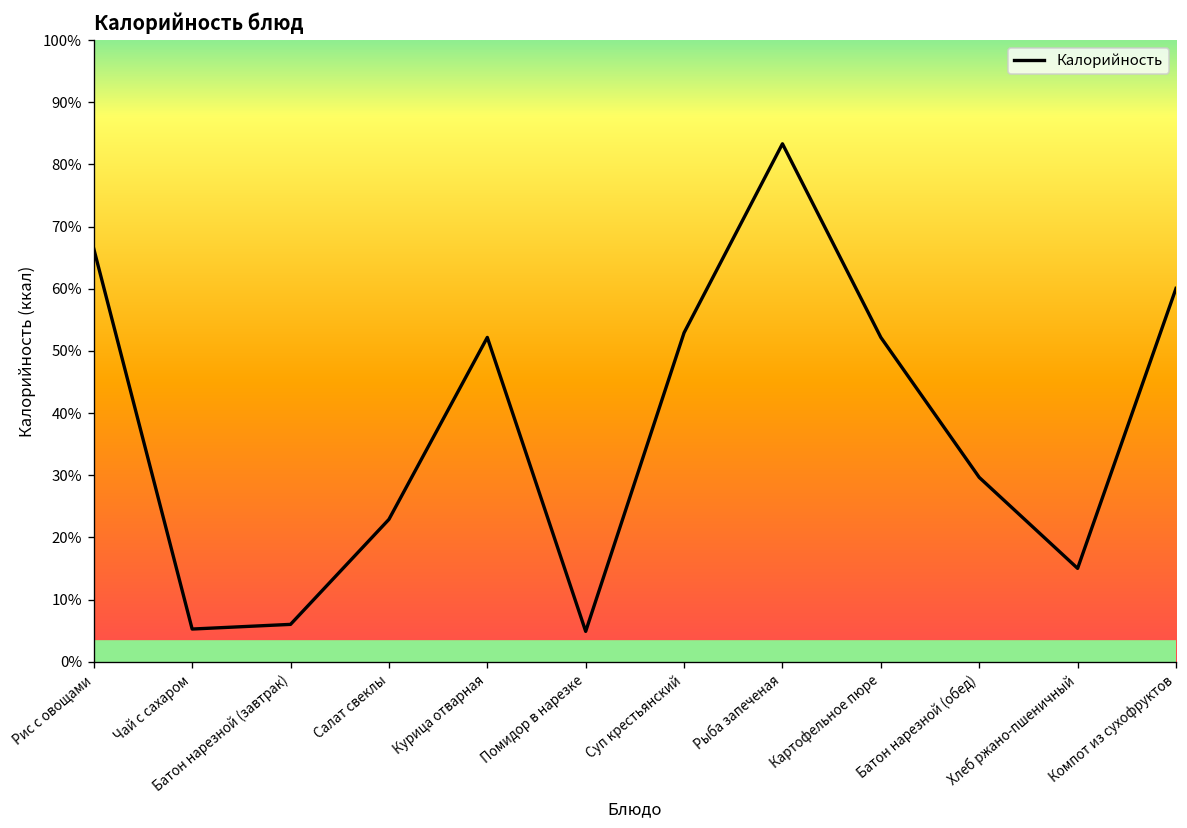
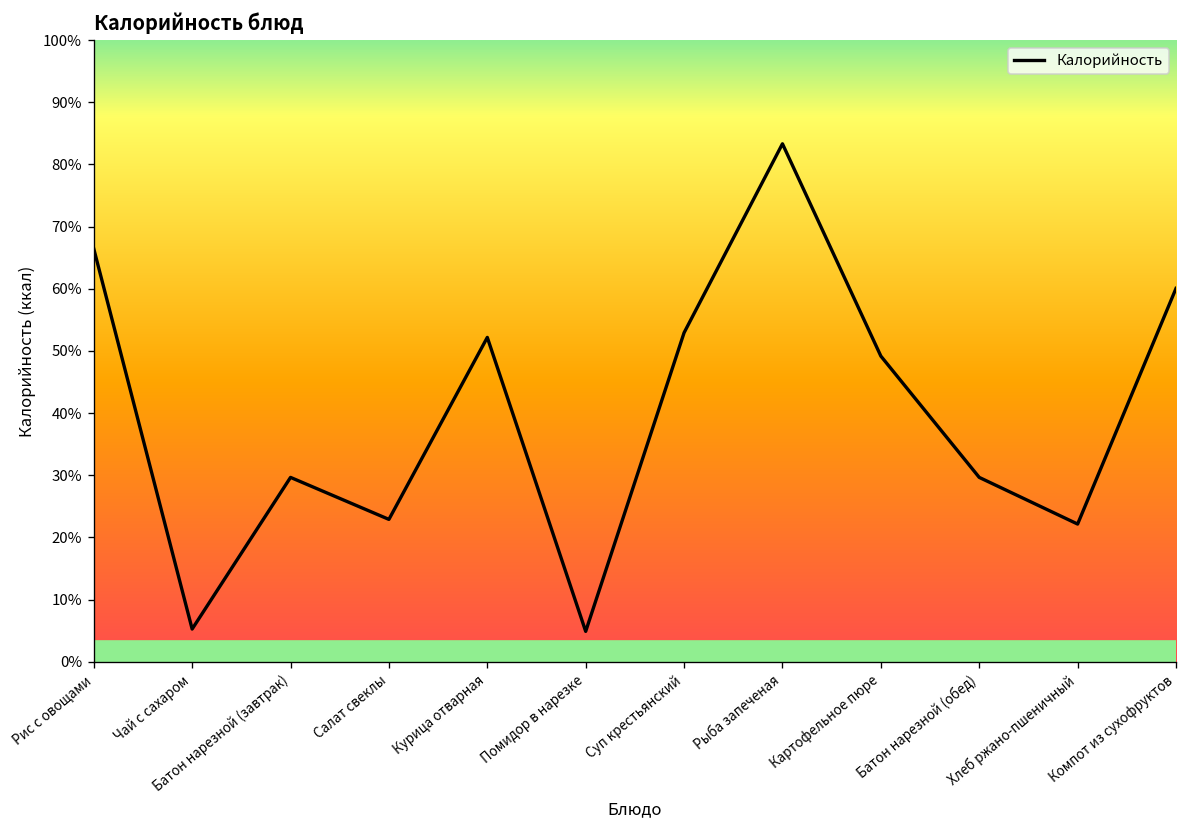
Батон нарезной (завтрак): 6% -> 30%
Картофельное пюре: 52% -> 49%
Хлеб ржано-пшеничный: 15% -> 22%
